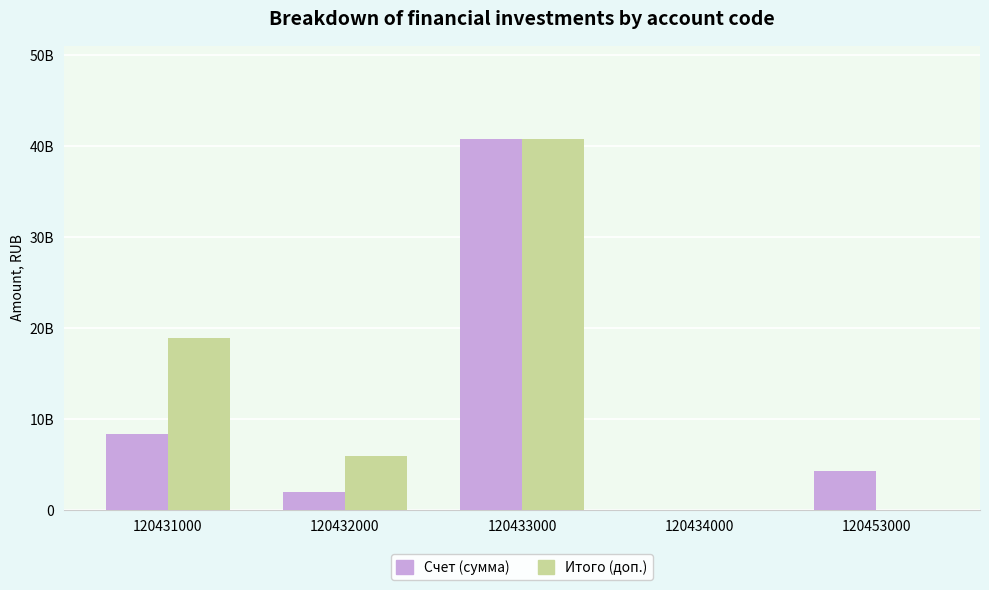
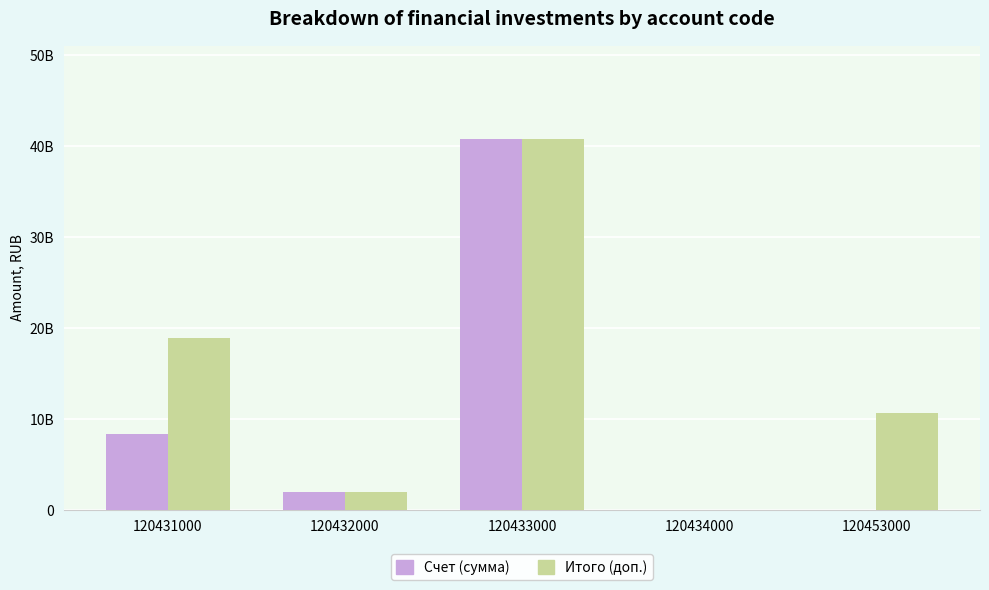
Итого (доп.), 120432000: 6000000000 -> 2000000000
Счет (сумма), 120453000: 4000000000 -> 0
Итого (доп.), 120453000: 0 -> 11000000000
